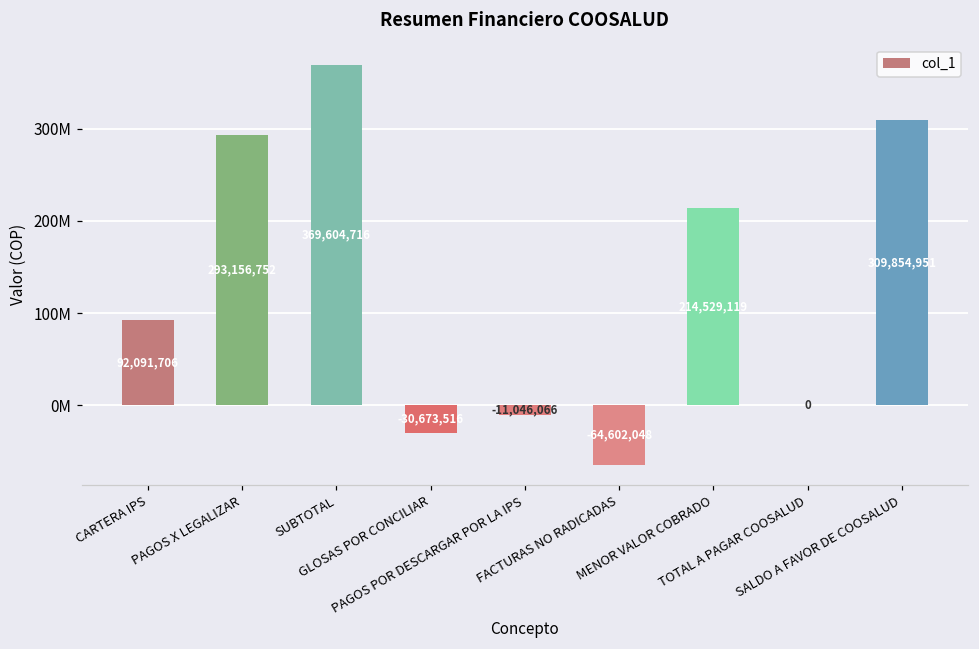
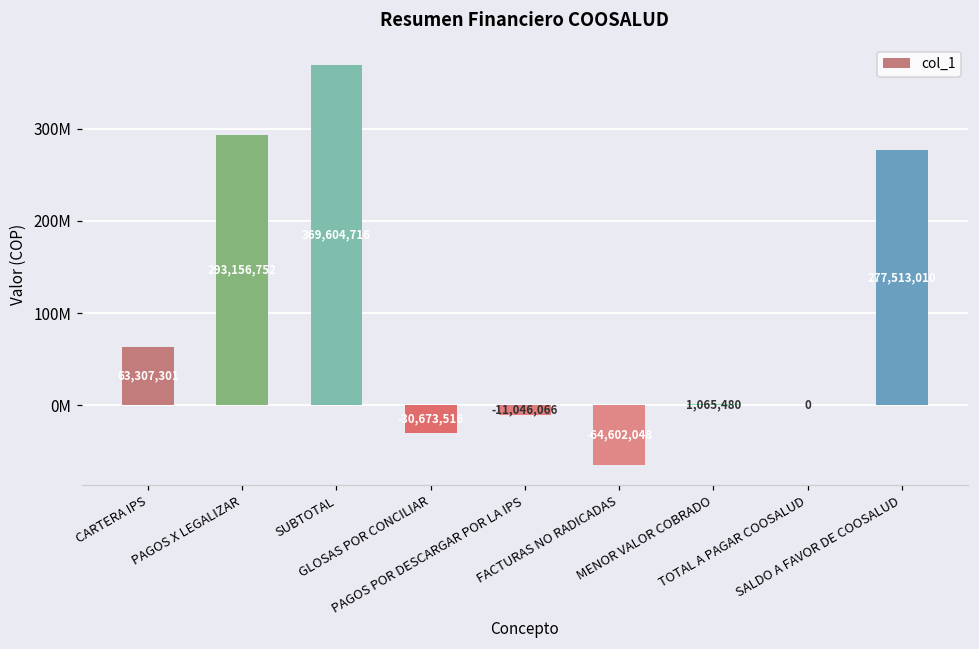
CARTERA IPS: 92,091,706 -> 63,307,301
MENOR VALOR COBRADO: 214,529,119 -> 1,065,480
SALDO A FAVOR DE COOSALUD: 309,854,951 -> 277,513,010
